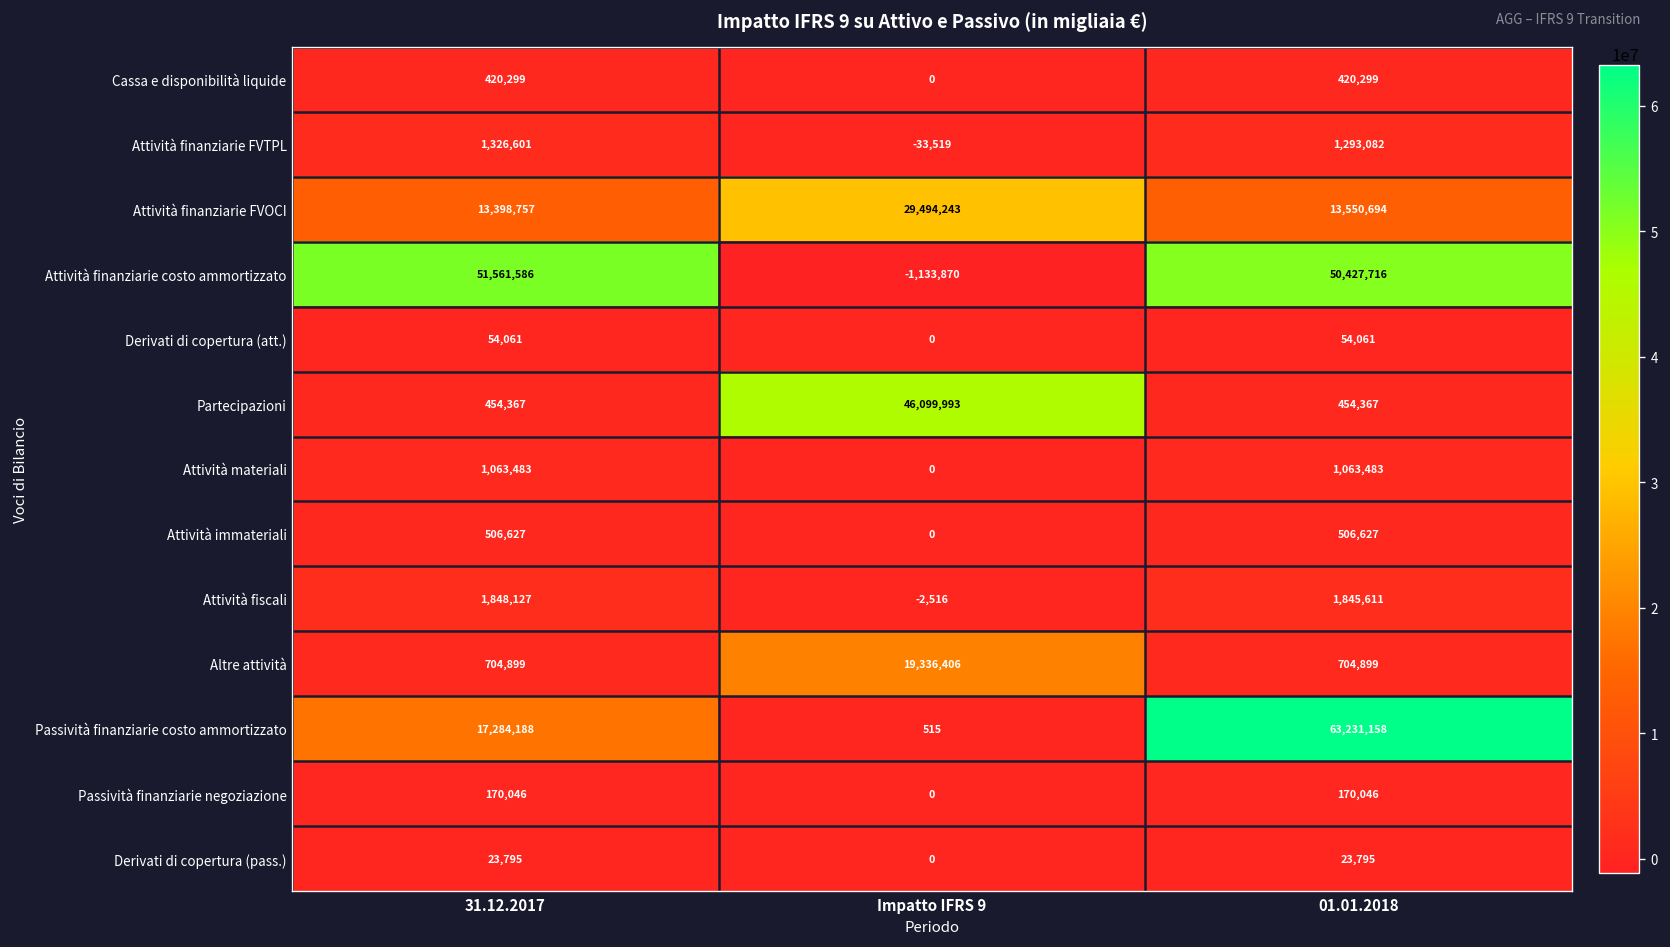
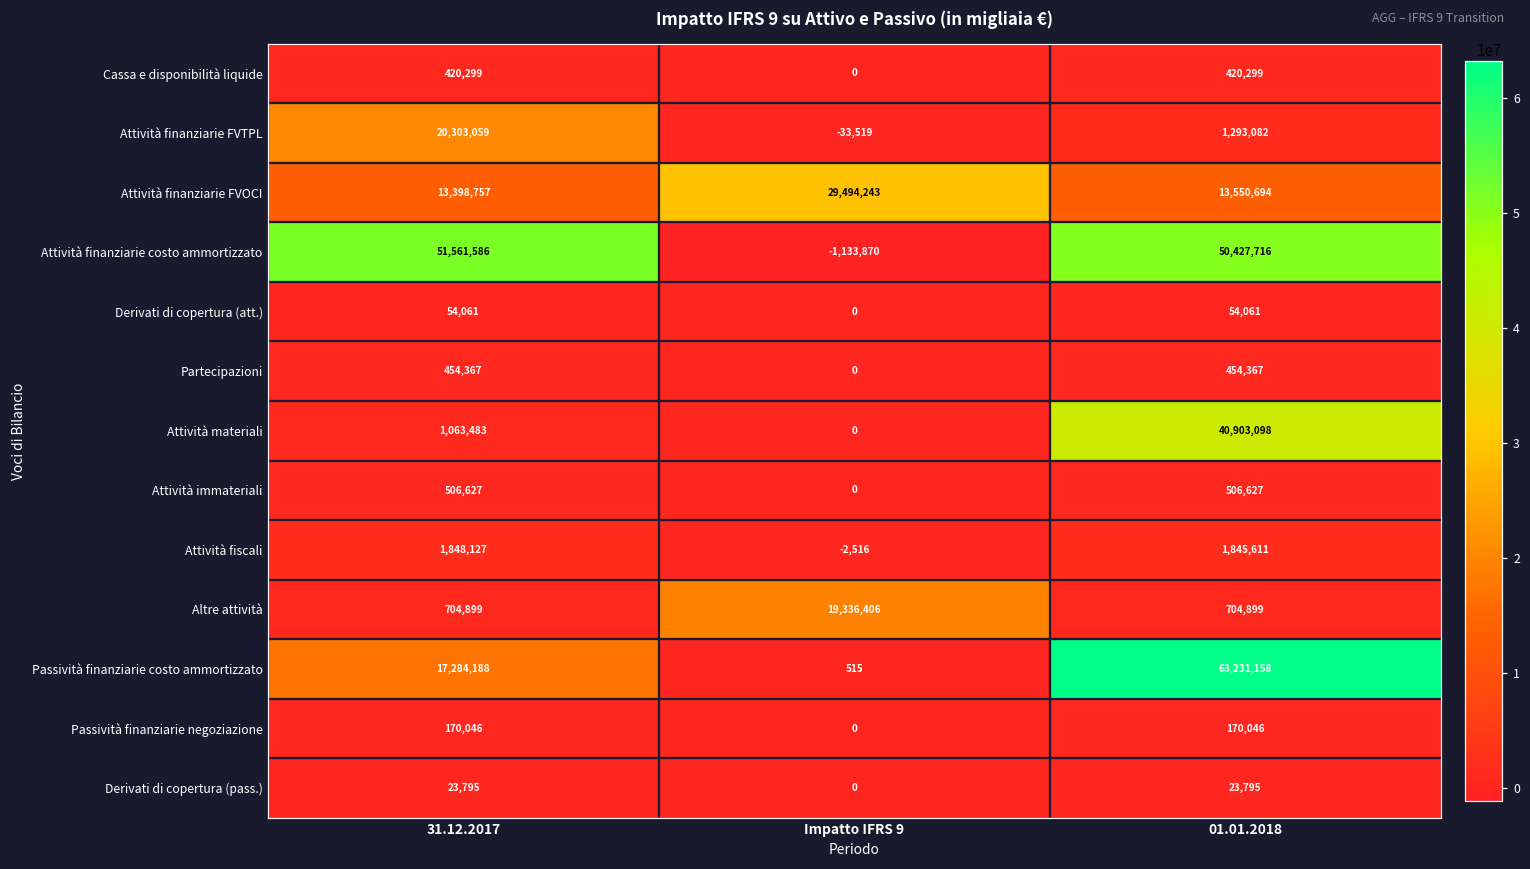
Attività finanziarie FVTPL, 31.12.2017: 1,326,601 -> 20,303,059
Partecipazioni, Impatto IFRS 9: 46,099,993 -> 0
Attività materiali, 01.01.2018: 1,063,483 -> 40,903,098
